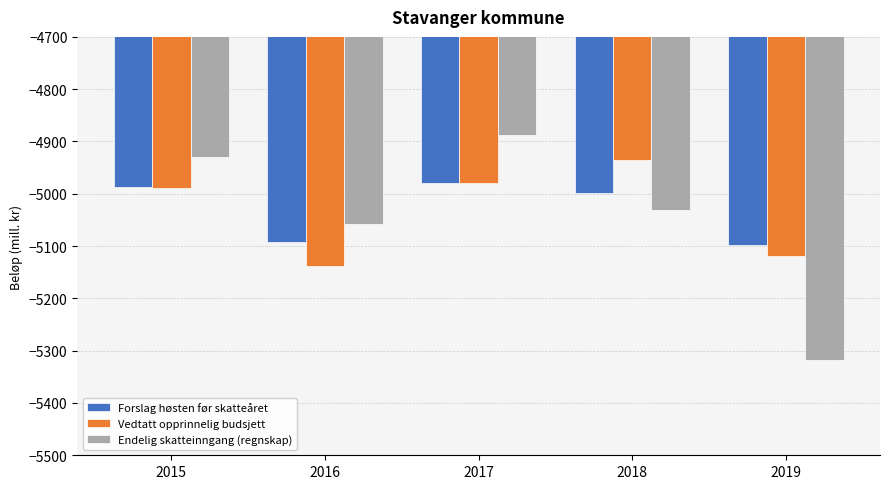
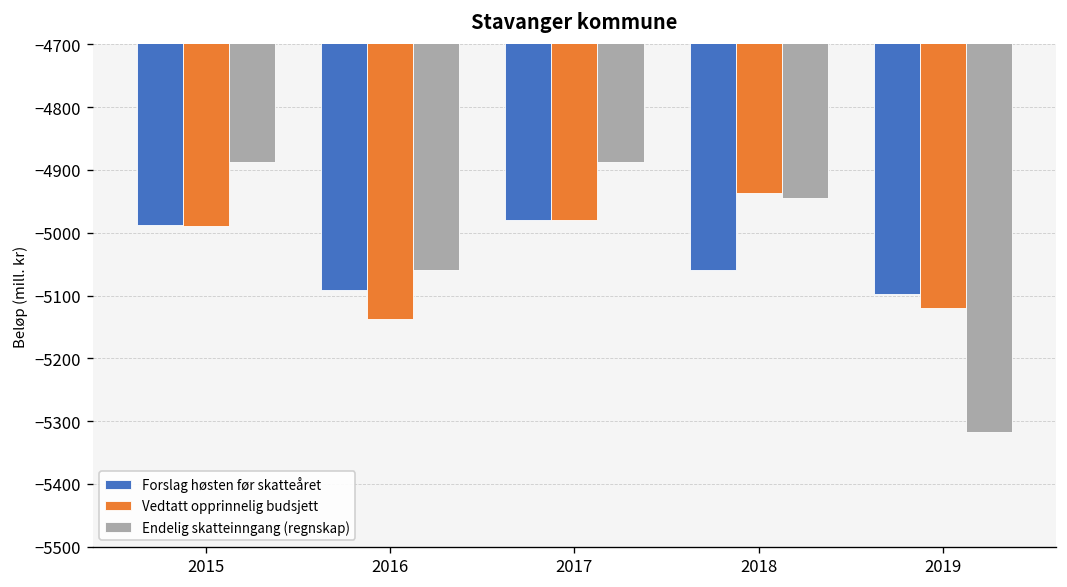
Endelig skatteinngang (regnskap), 2015: -4930 -> -4890
Forslag høsten før skatteåret, 2018: -5000 -> -5060
Endelig skatteinngang (regnskap), 2018: -5030 -> -4940
